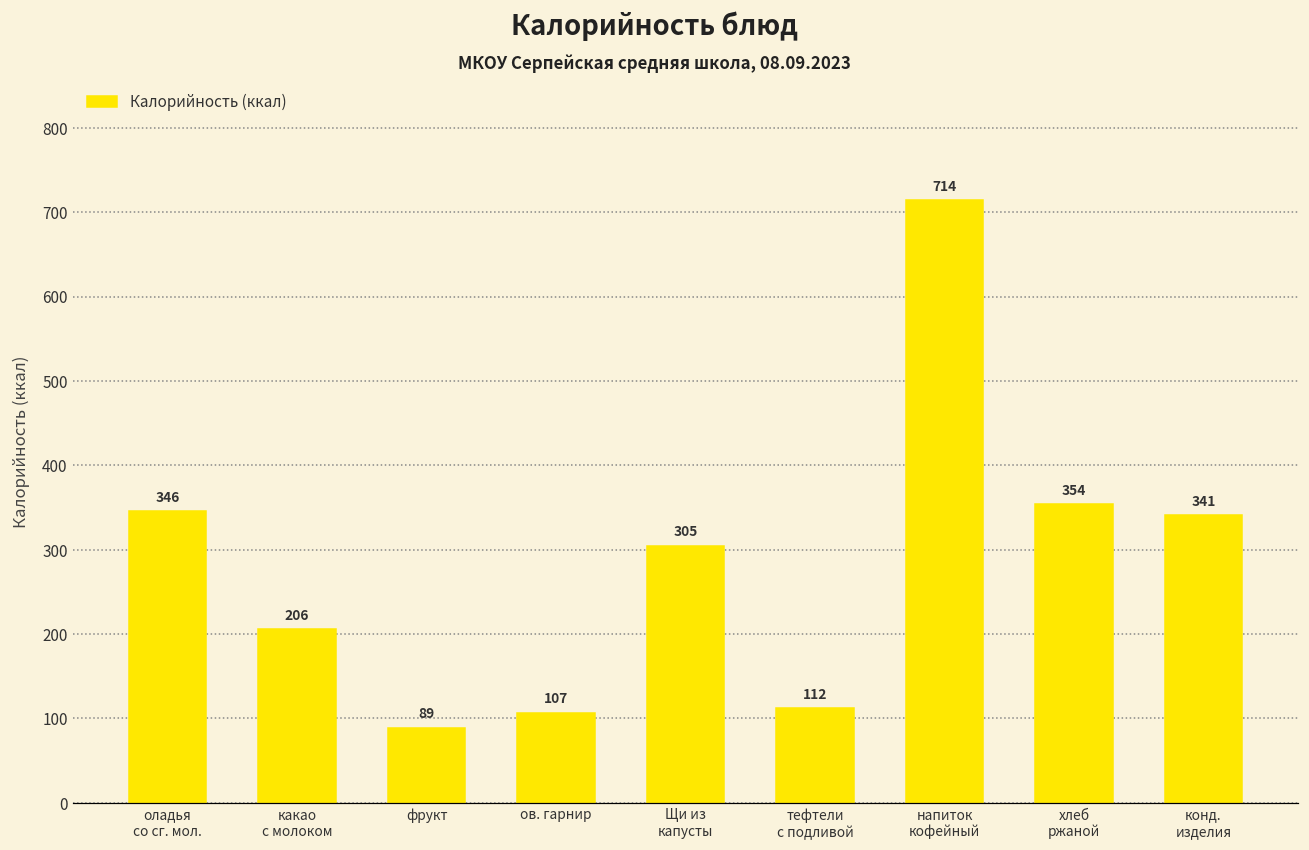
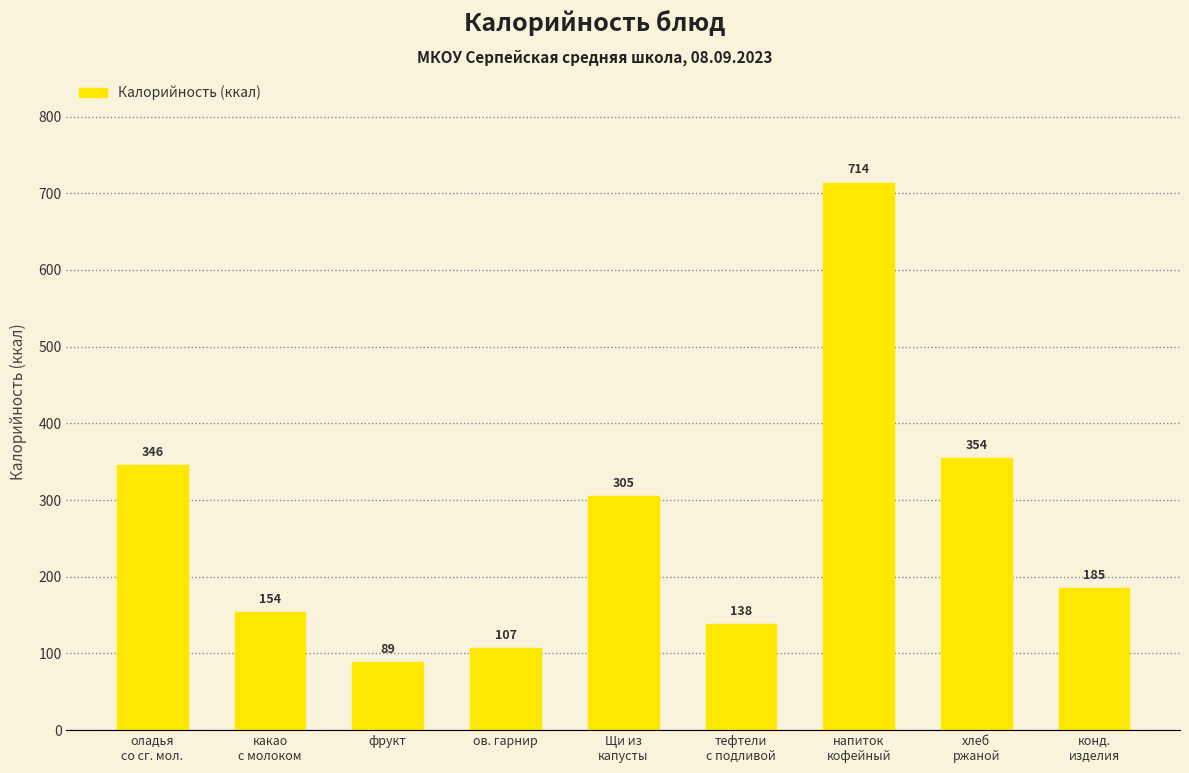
какао с молоком: 206 -> 154
тефтели с подливой: 112 -> 138
конд. изделия: 341 -> 185
